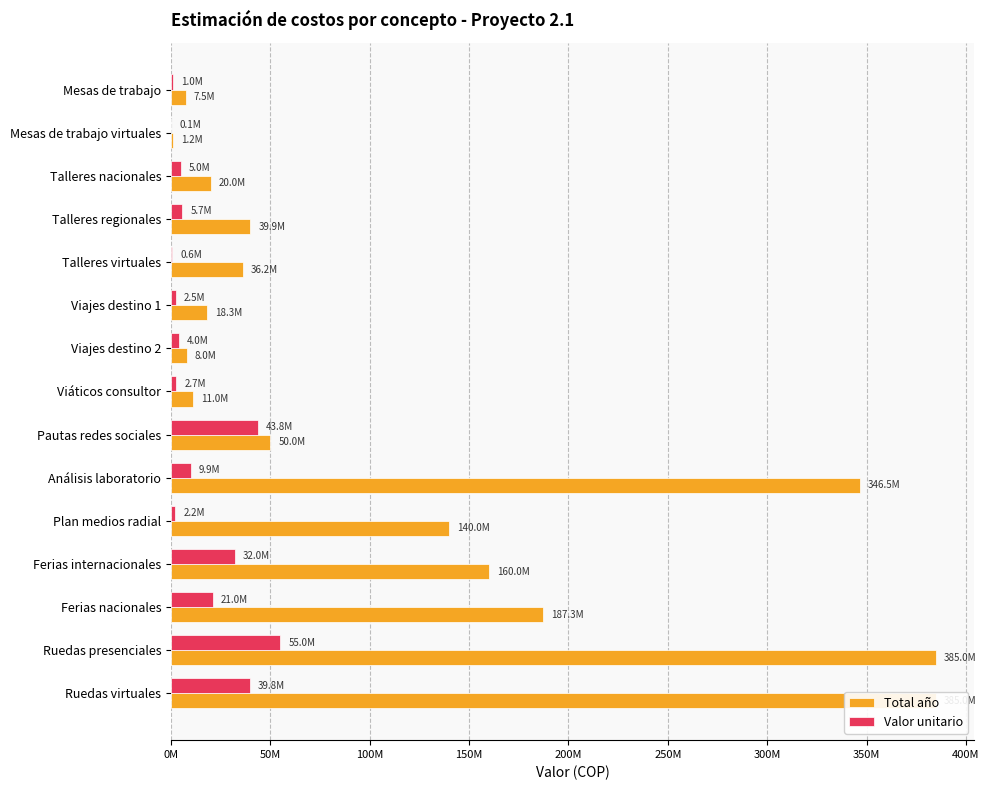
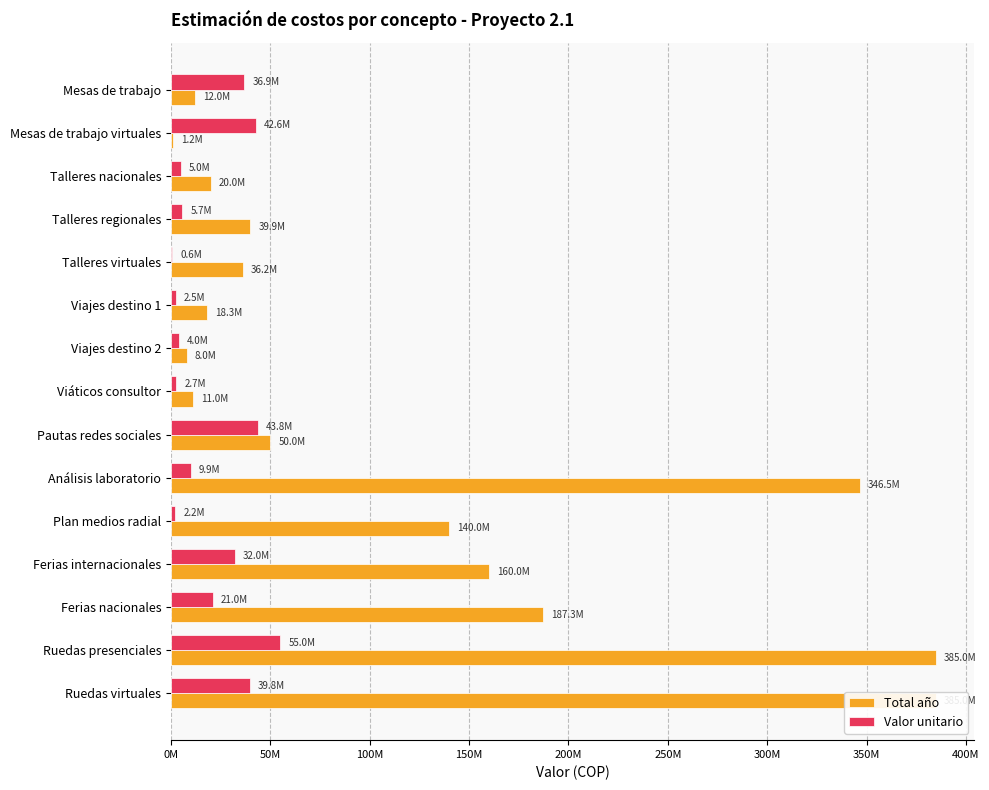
Valor unitario, Mesas de trabajo: 1.0M -> 36.9M
Total año, Mesas de trabajo: 7.5M -> 12.0M
Valor unitario, Mesas de trabajo virtuales: 0.1M -> 42.6M
